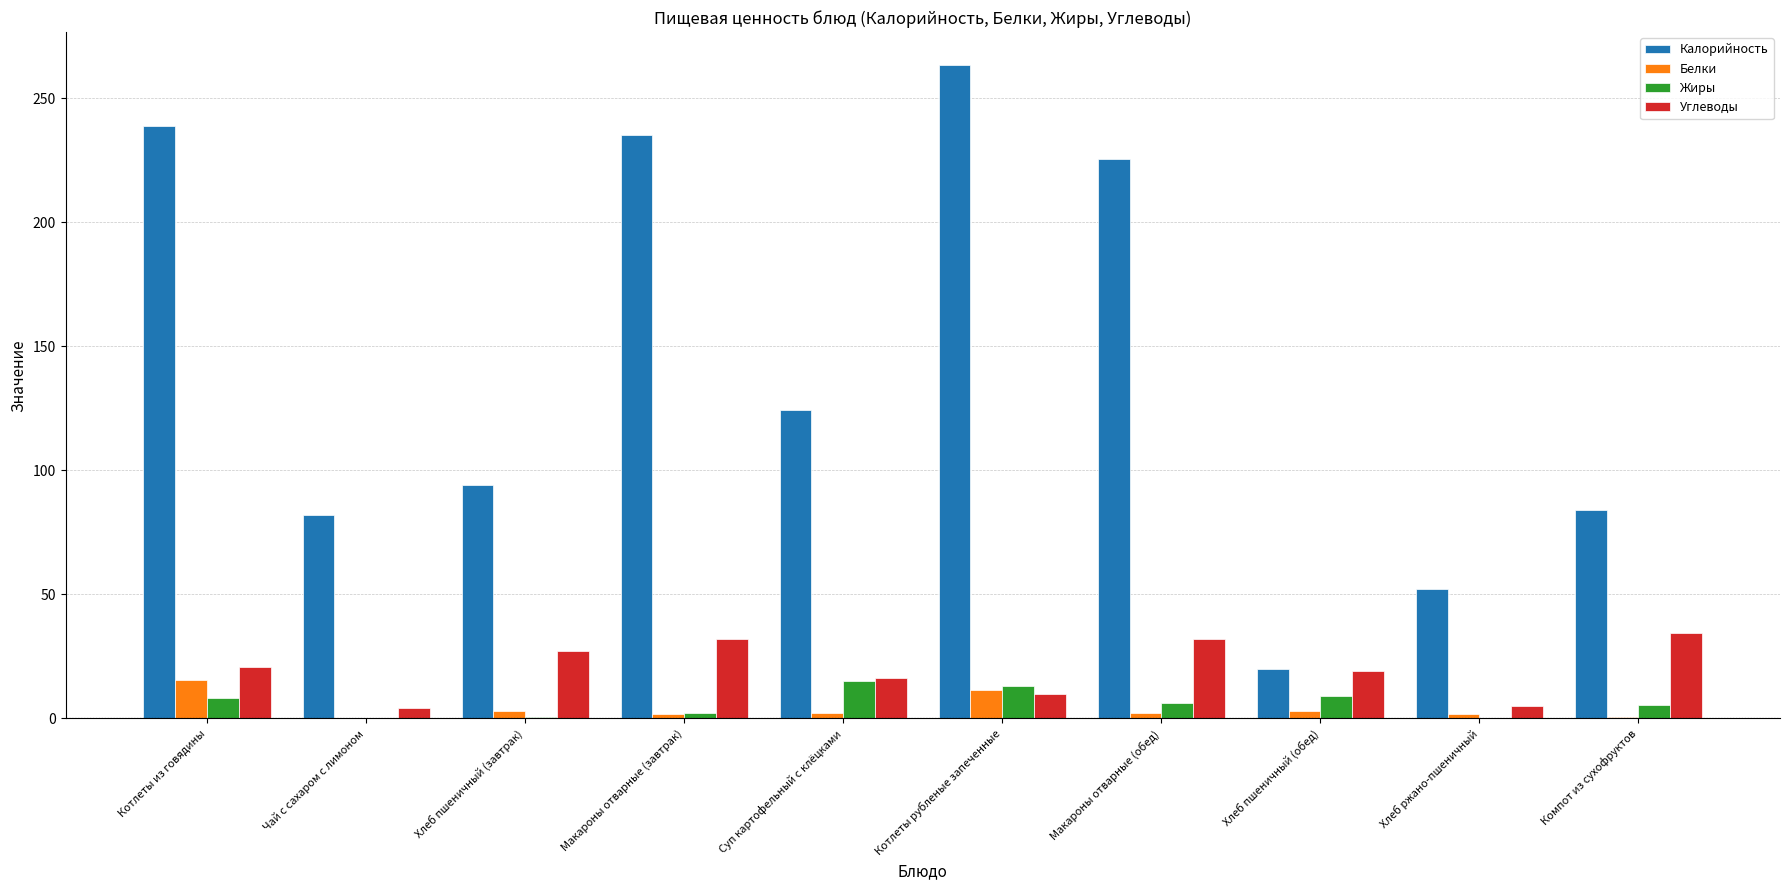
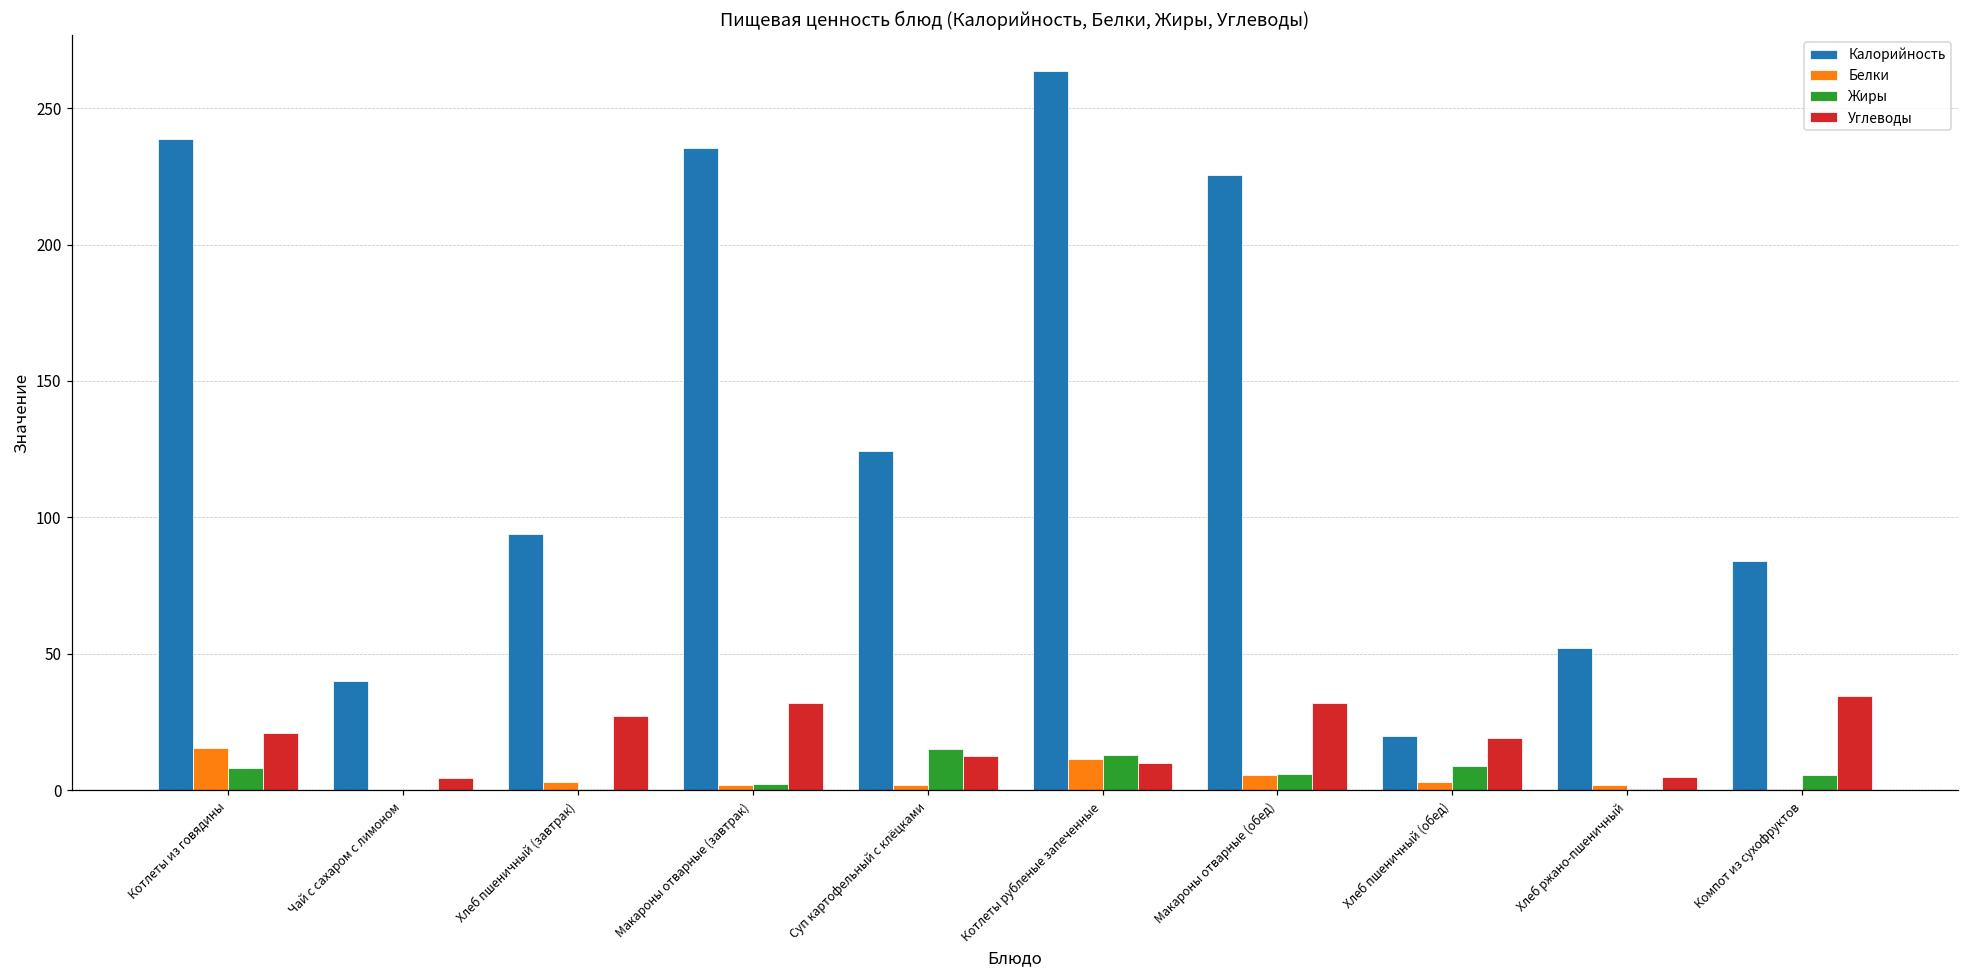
Калорийность, Чай с сахаром с лимоном: 82 -> 40
Углеводы, Суп картофельный с клёцками: 16 -> 13
Белки, Макароны отварные (обед): 2 -> 6
